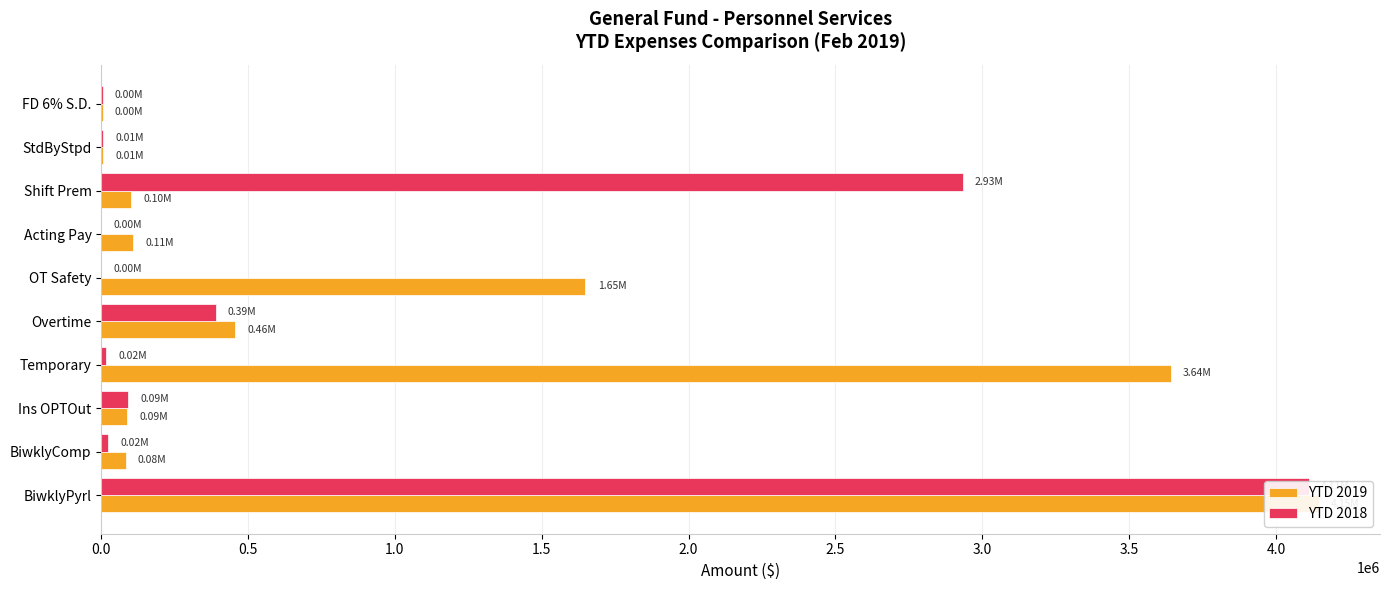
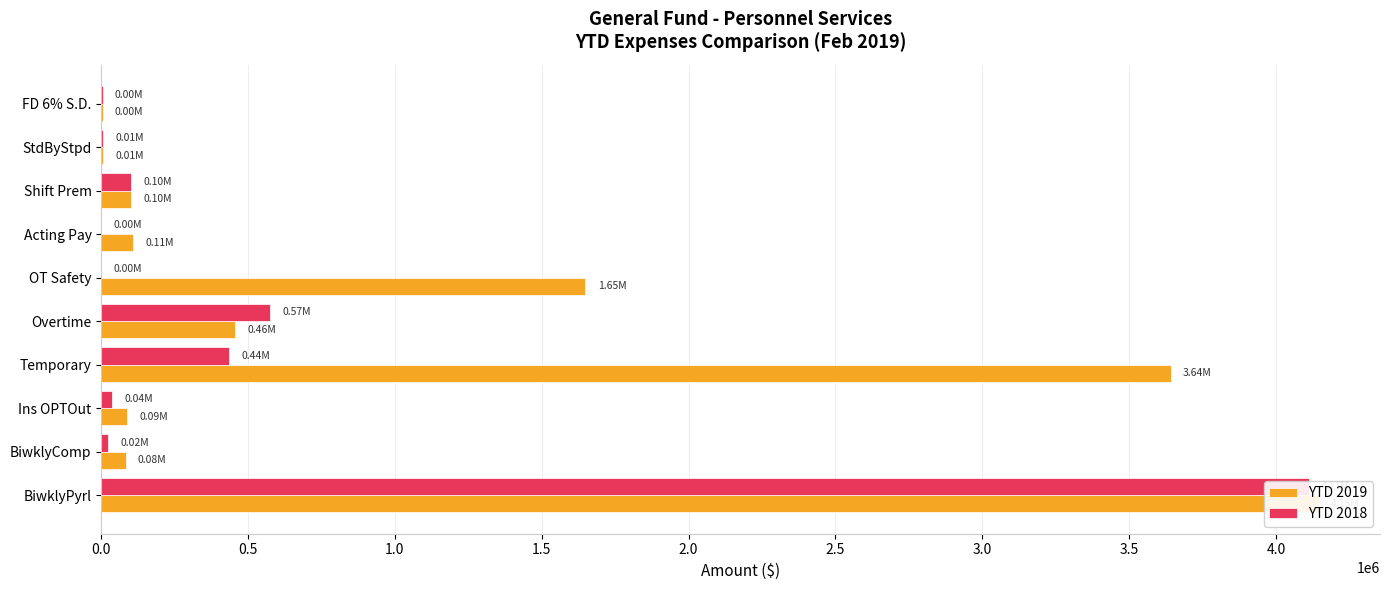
YTD 2018, Shift Prem: 2.93M -> 0.10M
YTD 2018, Overtime: 0.39M -> 0.57M
YTD 2018, Temporary: 0.02M -> 0.44M
YTD 2018, Ins OPTOut: 0.09M -> 0.04M
